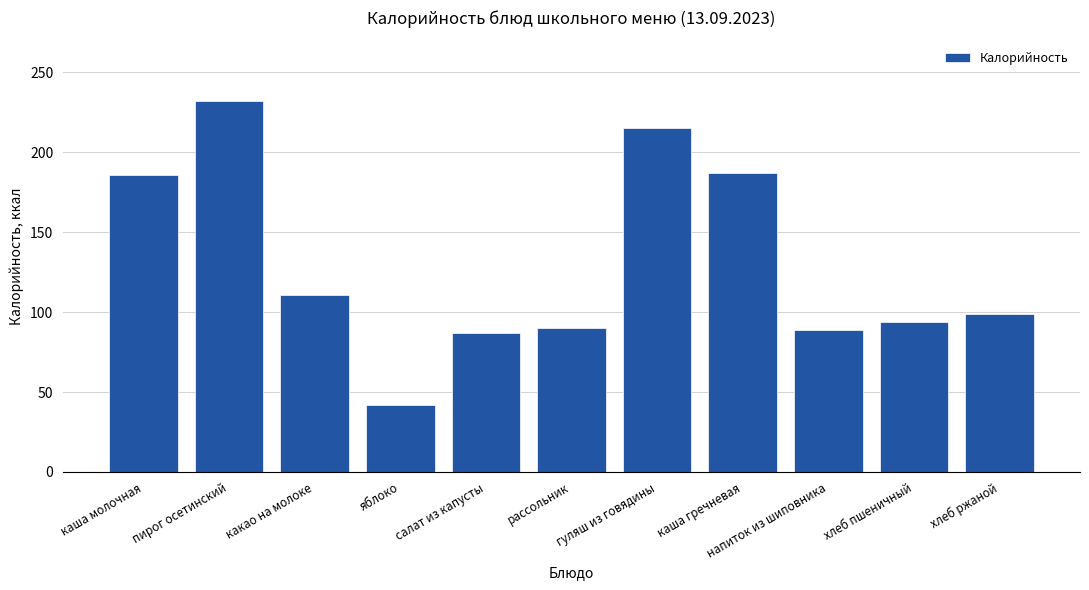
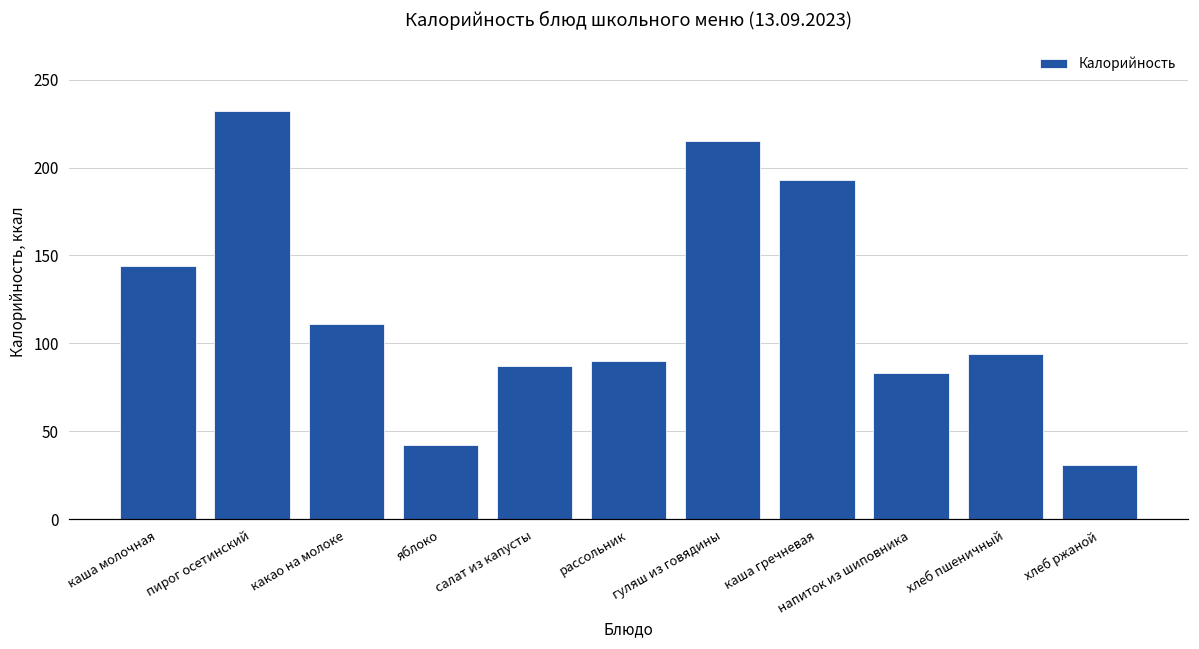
каша молочная: 186 -> 144
каша гречневая: 187 -> 193
напиток из шиповника: 89 -> 83
хлеб ржаной: 99 -> 31
